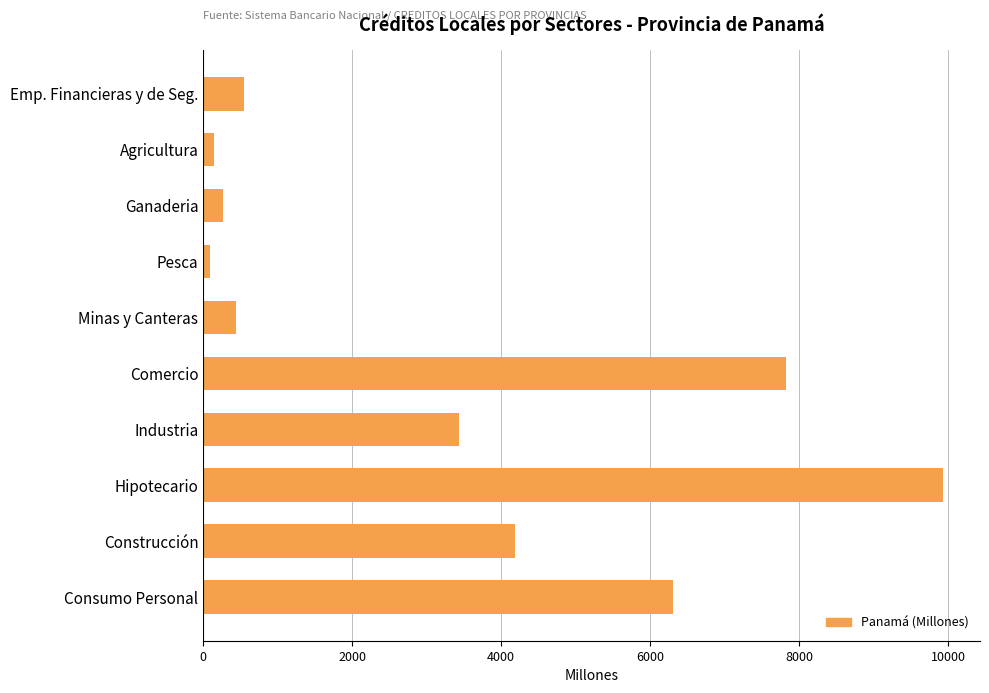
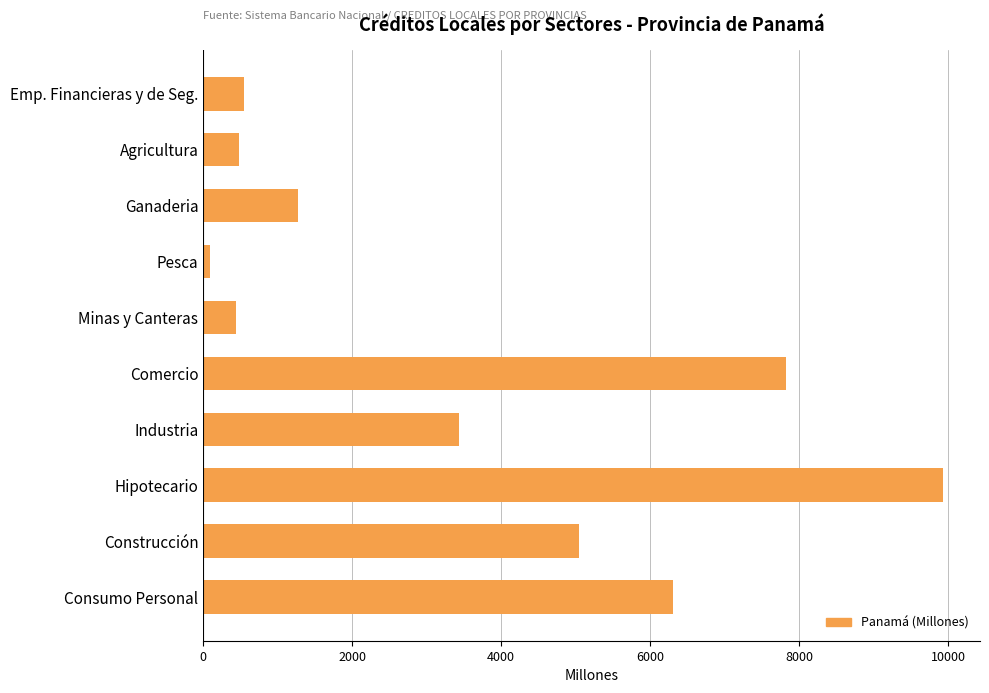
Agricultura: 100 -> 500
Ganaderia: 300 -> 1300
Construcción: 4200 -> 5000
